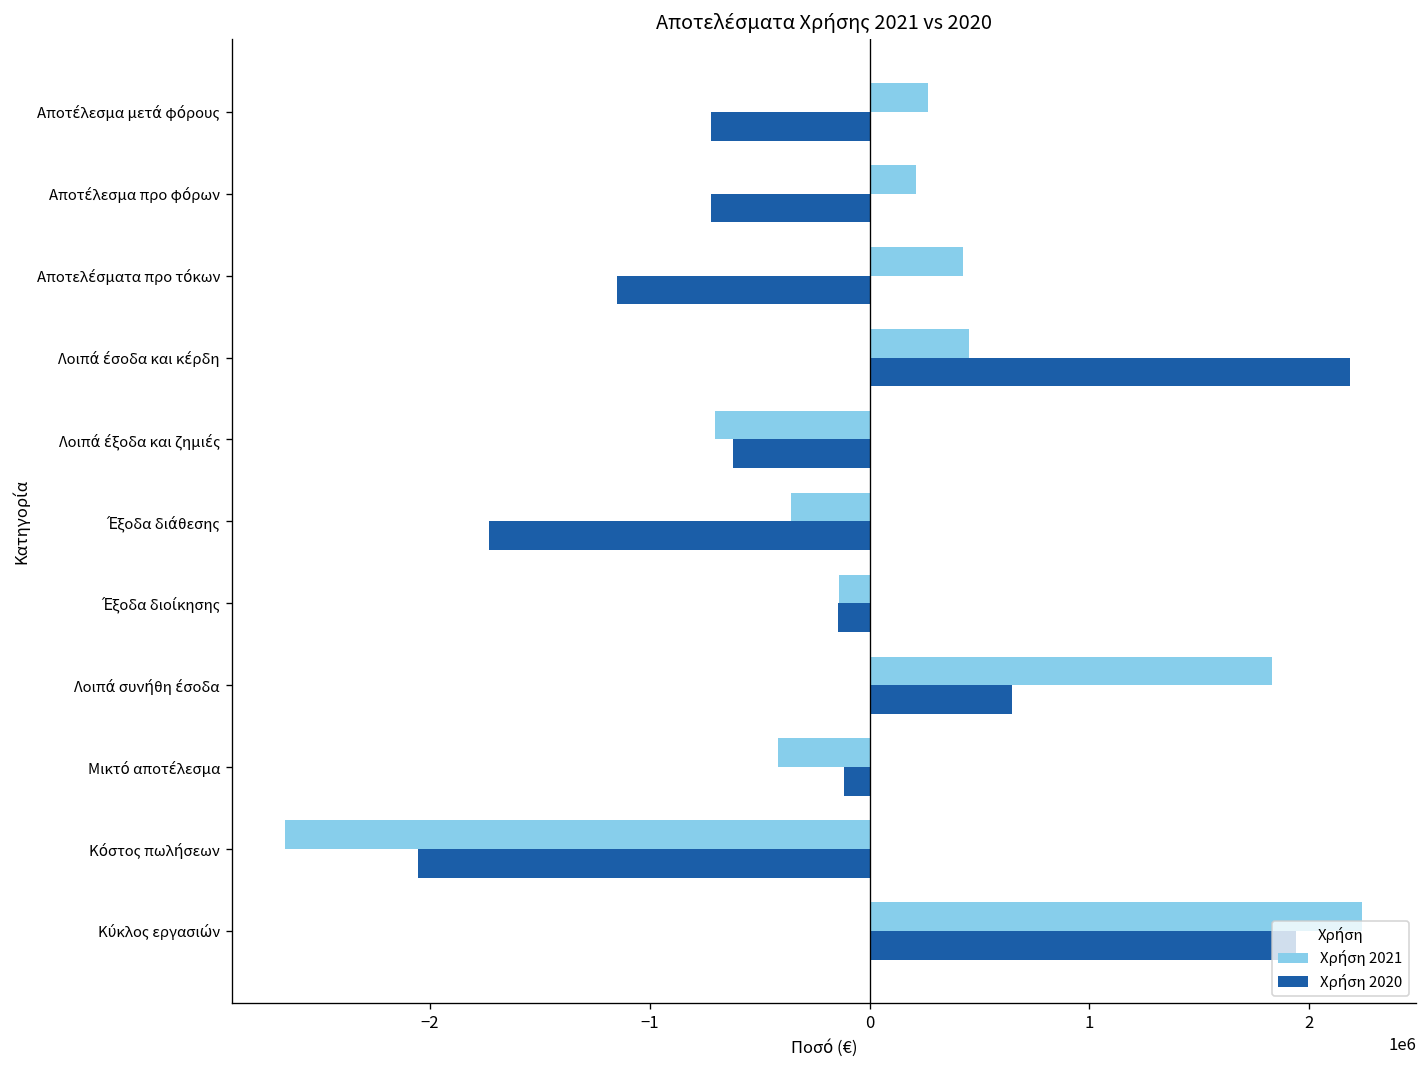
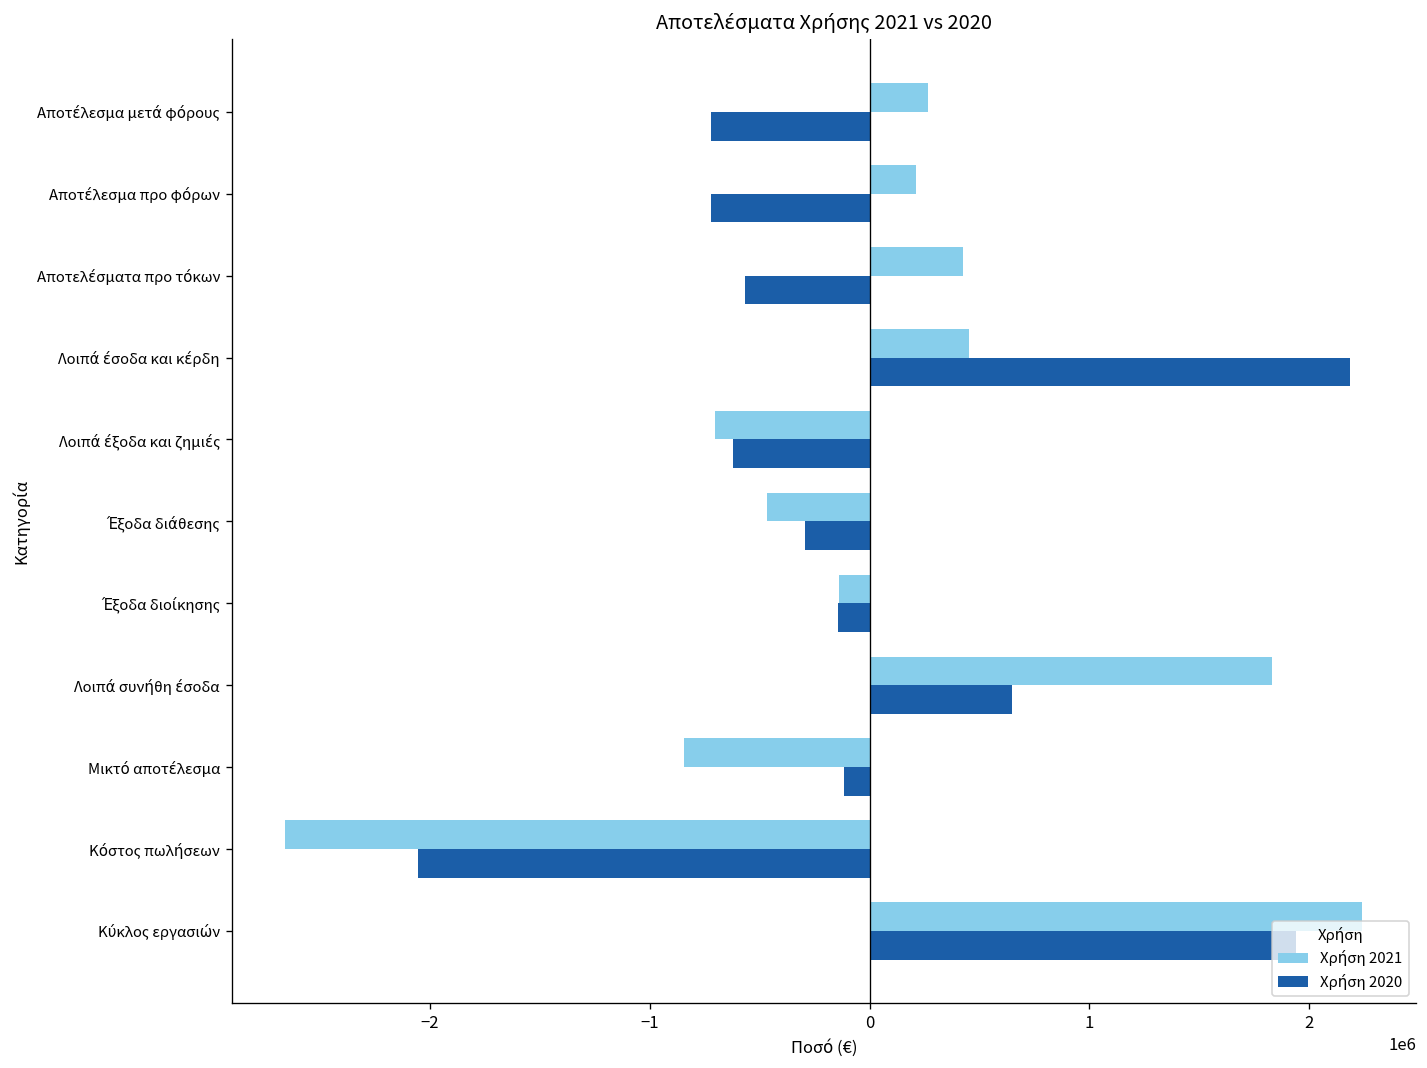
Χρήση 2020, Αποτελέσματα προ τόκων: -1150000 -> -570000
Χρήση 2021, Έξοδα διάθεσης: -360000 -> -470000
Χρήση 2020, Έξοδα διάθεσης: -1730000 -> -290000
Χρήση 2021, Μικτό αποτέλεσμα: -420000 -> -850000
